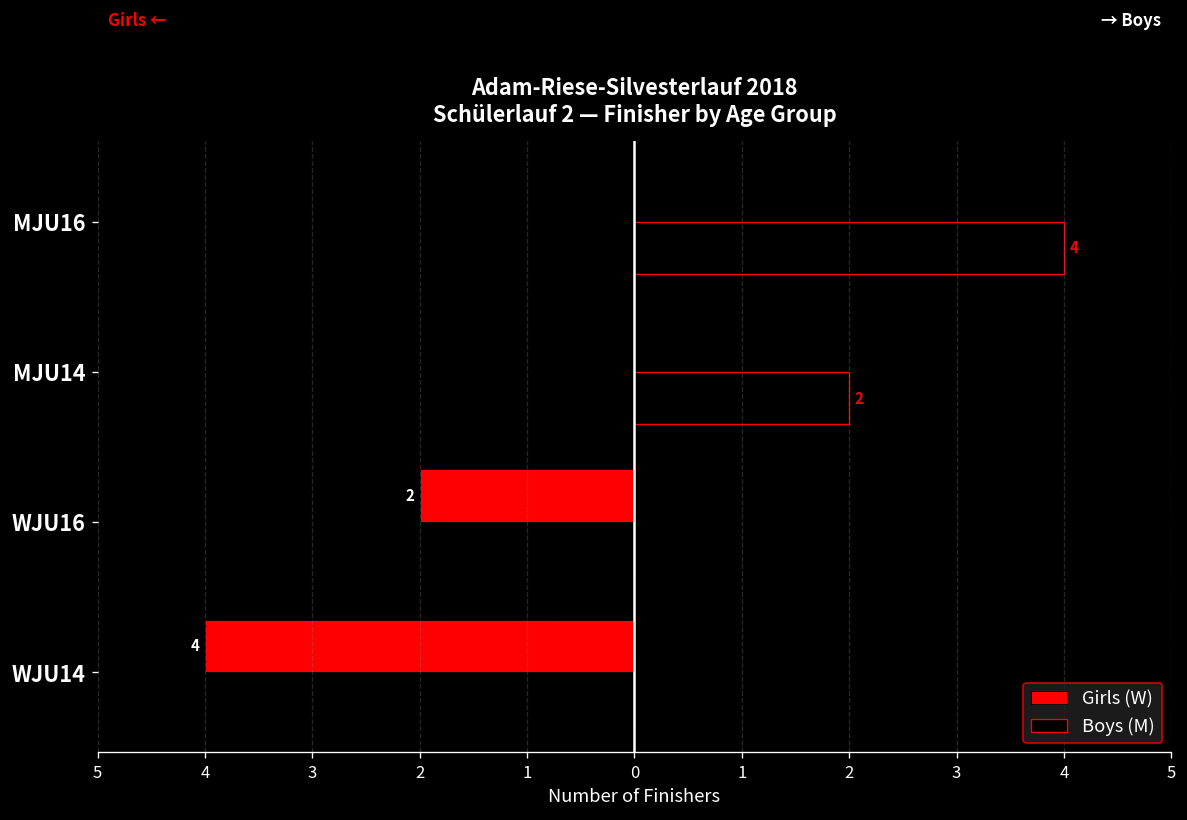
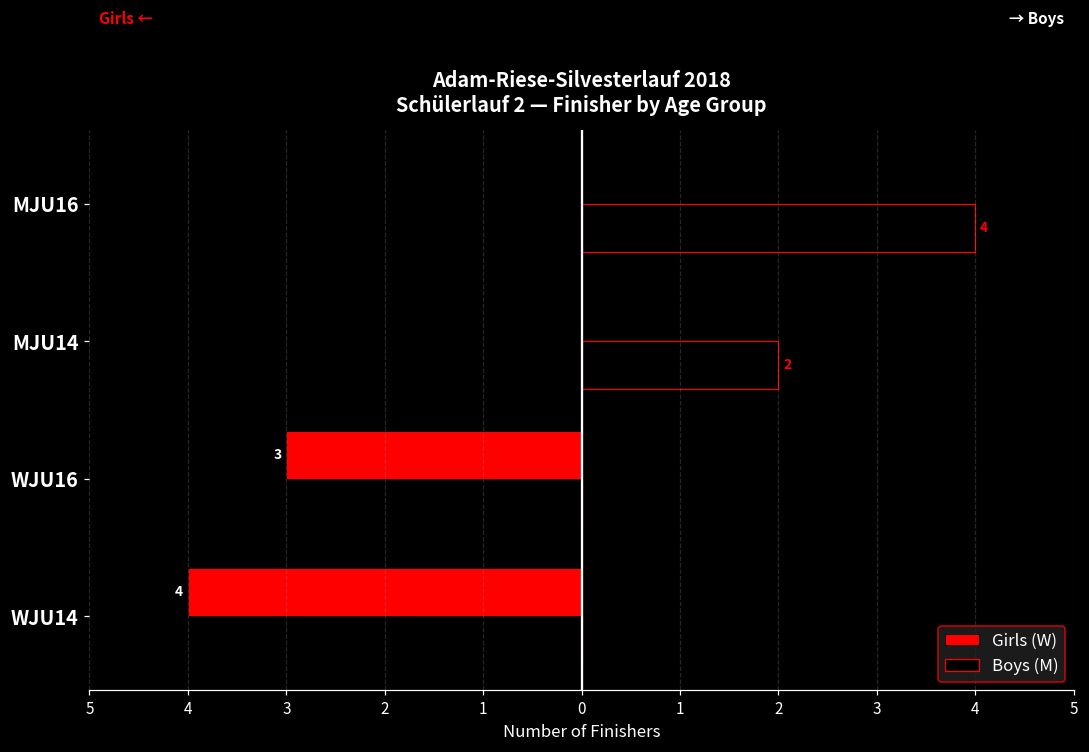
Girls (W), WJU16: 2 -> 3
